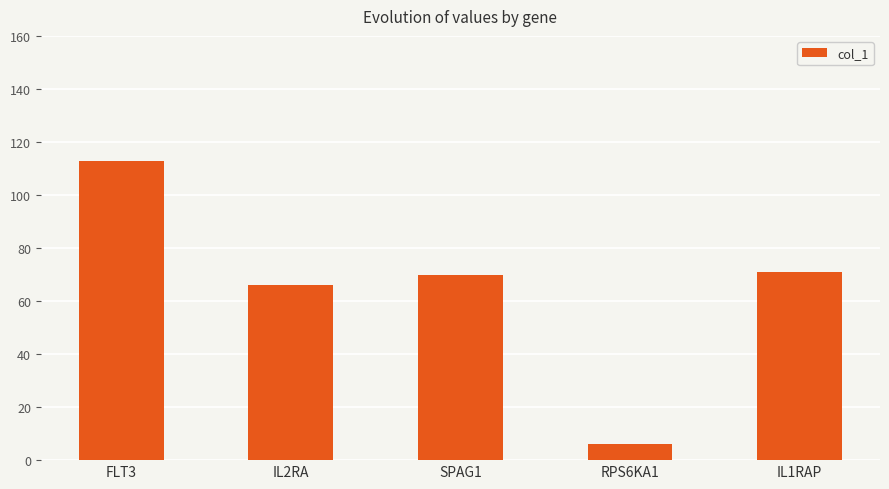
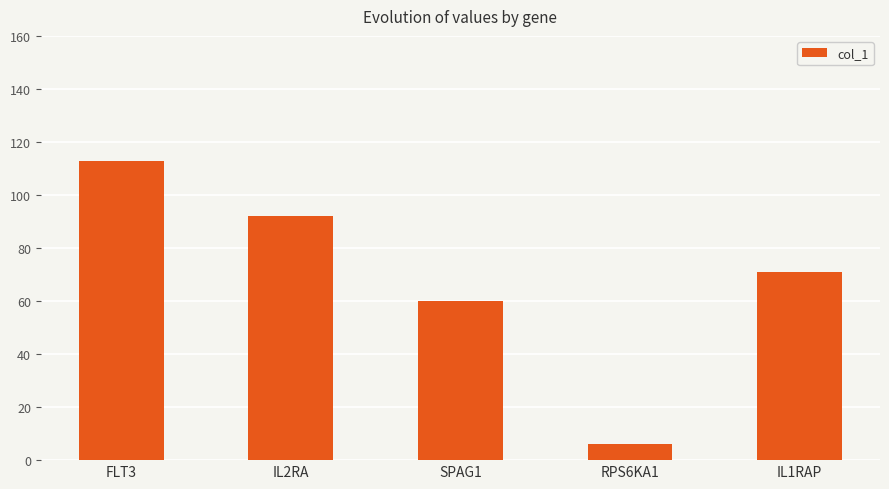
IL2RA: 66 -> 92
SPAG1: 70 -> 60
